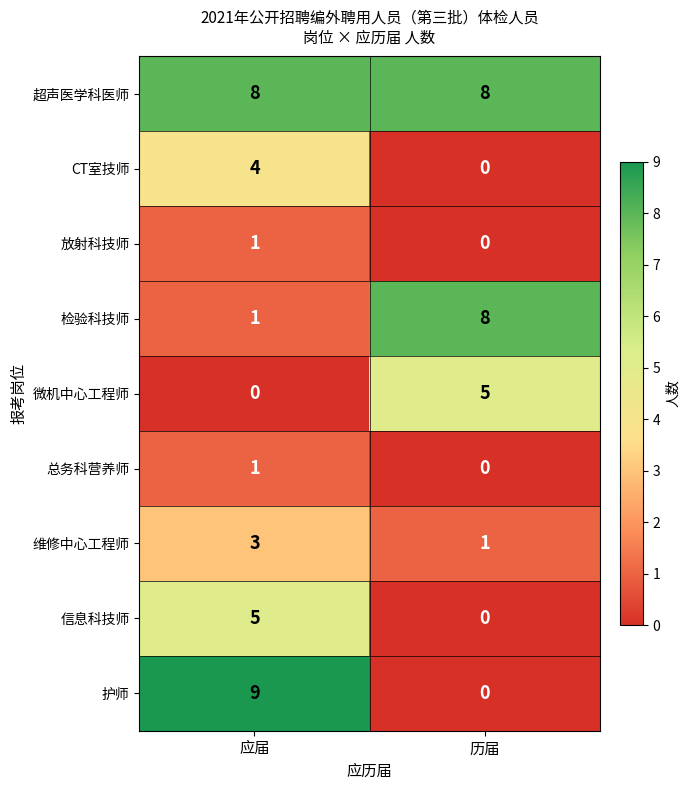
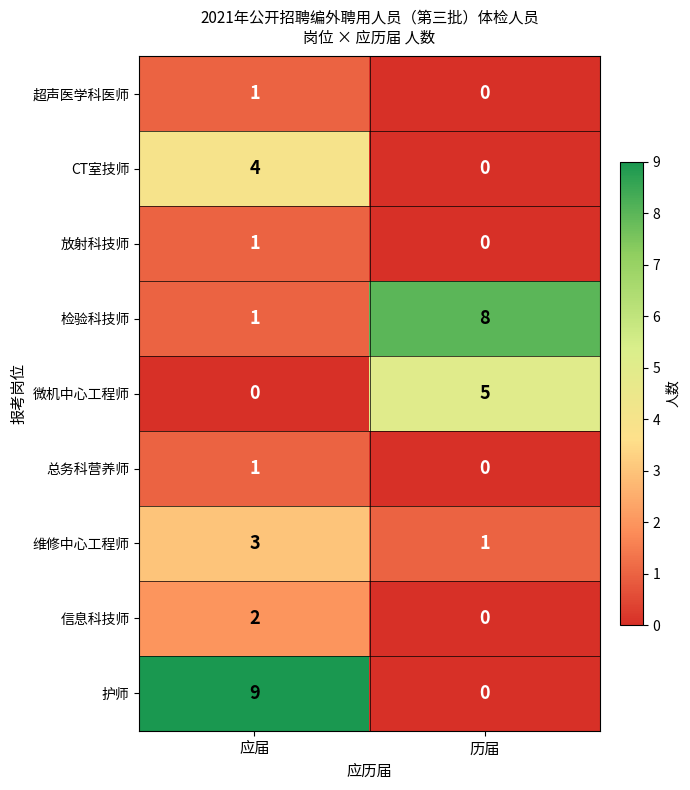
超声医学科医师, 应届: 8 -> 1
超声医学科医师, 历届: 8 -> 0
信息科技师, 应届: 5 -> 2
